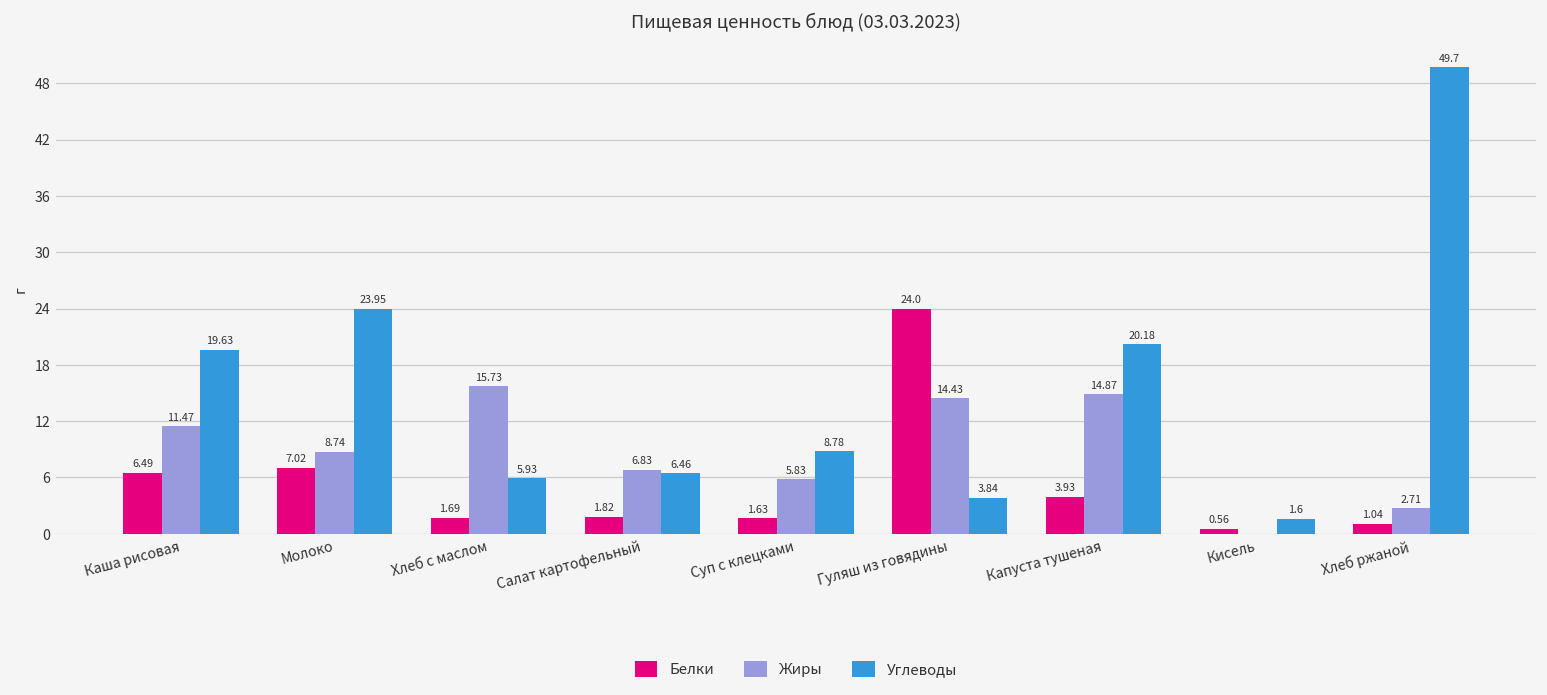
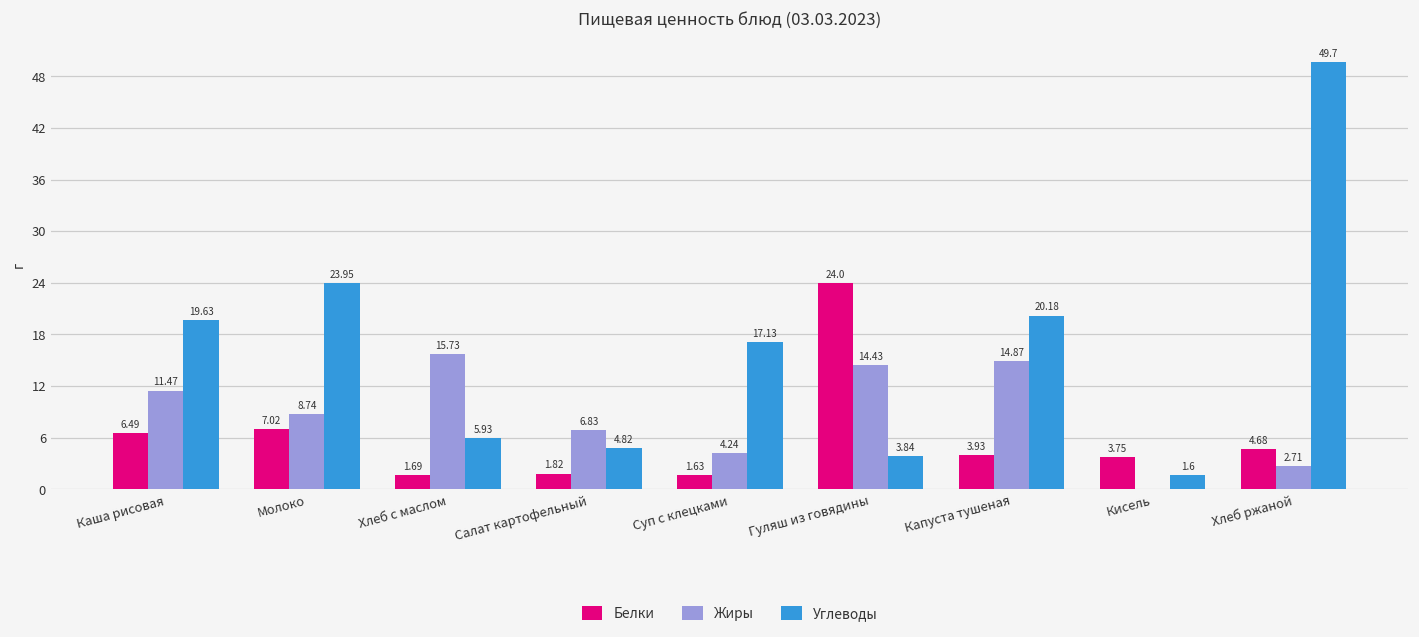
Углеводы, Салат картофельный: 6.46 -> 4.82
Жиры, Суп с клецками: 5.83 -> 4.24
Углеводы, Суп с клецками: 8.78 -> 17.13
Белки, Кисель: 0.56 -> 3.75
Белки, Хлеб ржаной: 1.04 -> 4.68
